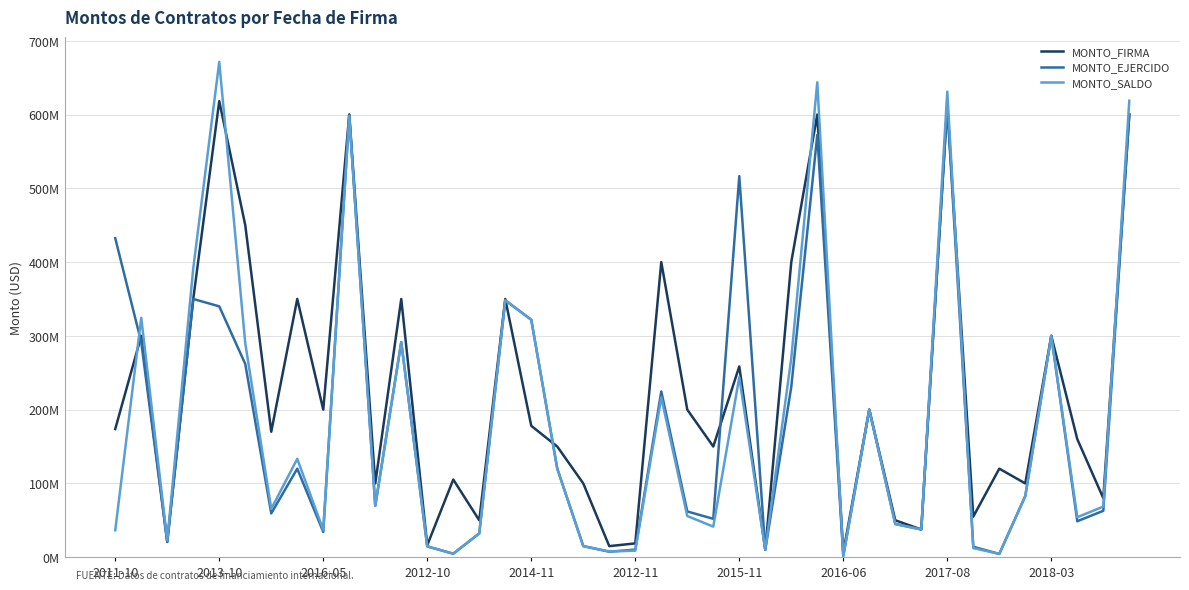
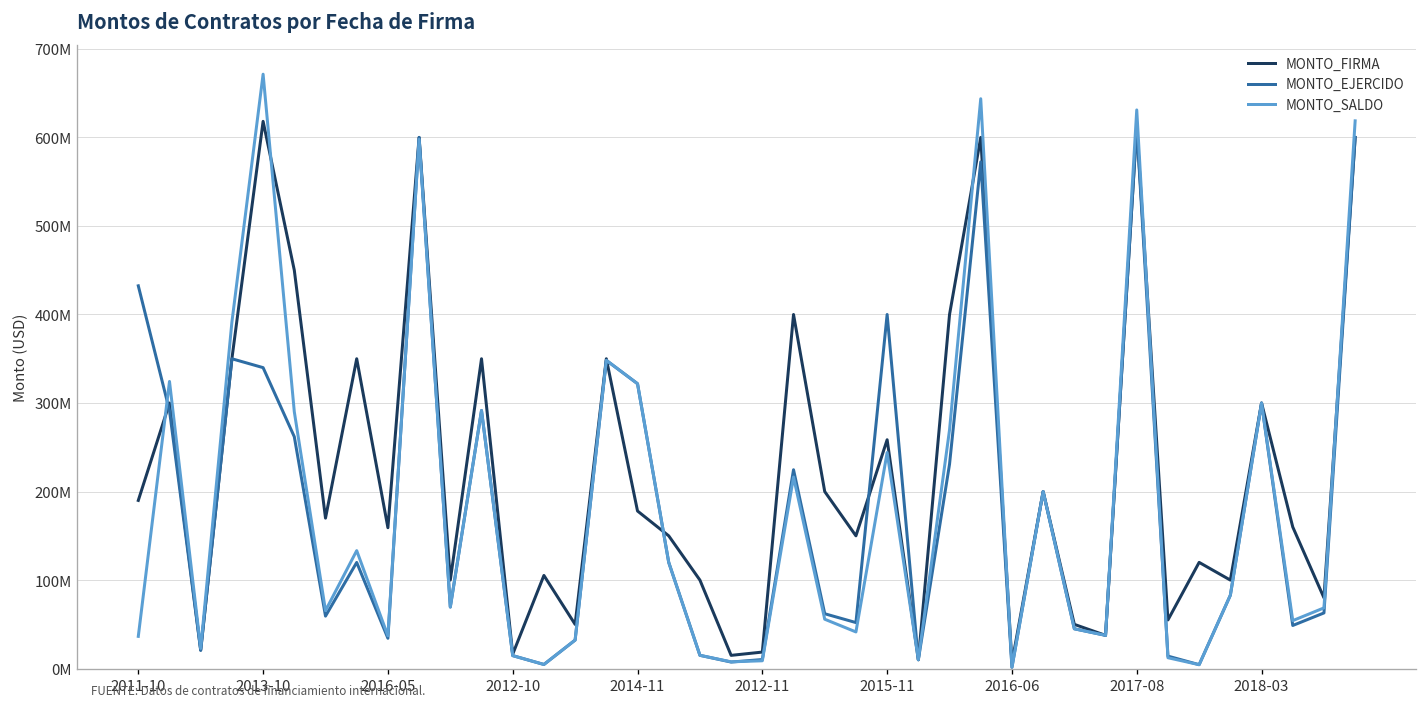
MONTO_FIRMA, 2011-10: 170000000 -> 190000000
MONTO_FIRMA, 2016-05: 200000000 -> 160000000
MONTO_EJERCIDO, 2015-11: 520000000 -> 400000000
